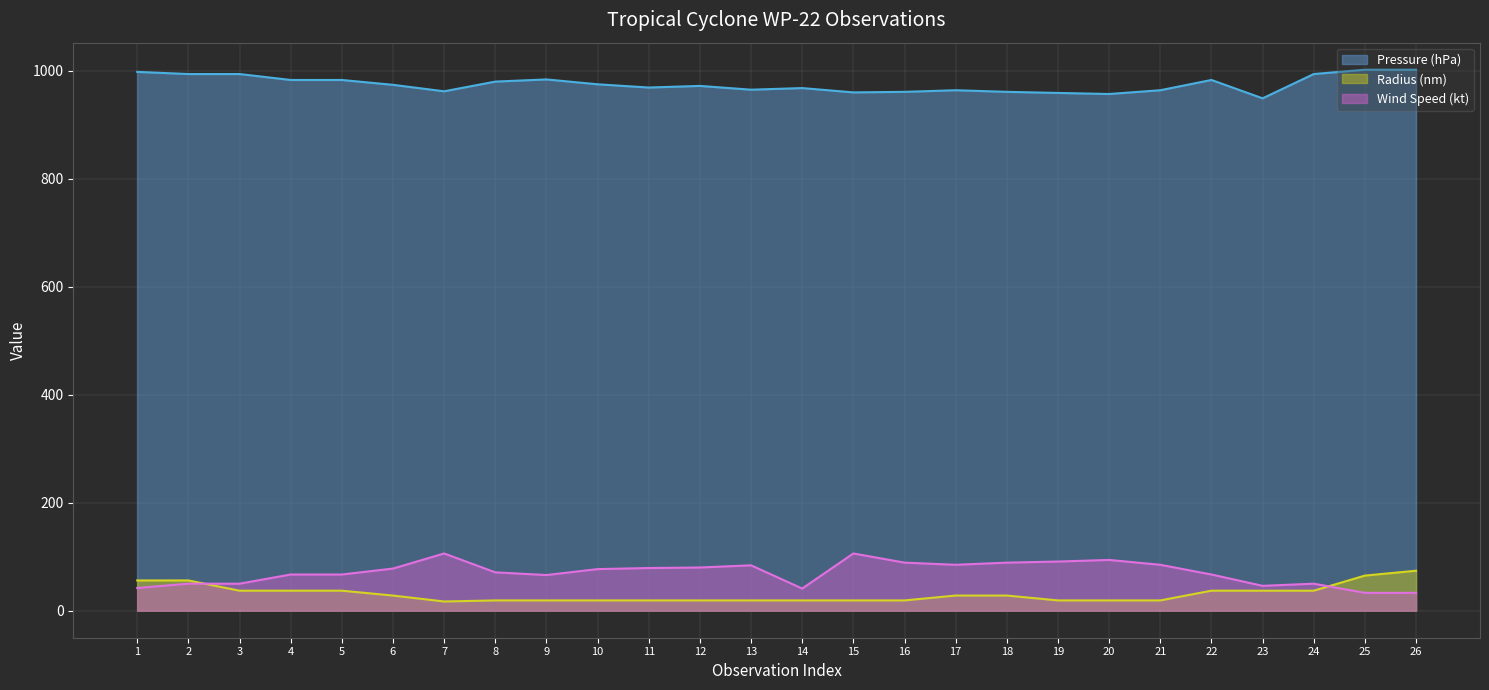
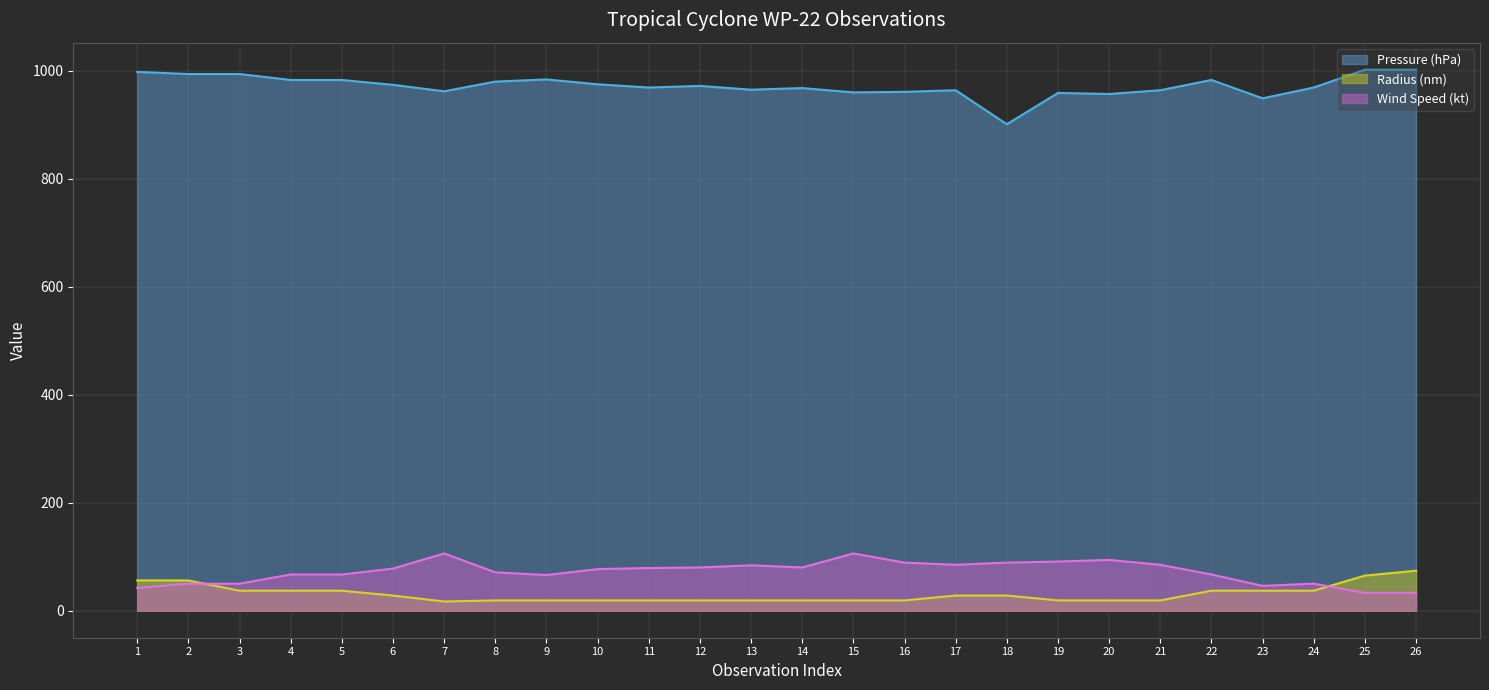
Wind Speed (kt), 14: 40 -> 80
Pressure (hPa), 18: 960 -> 900
Pressure (hPa), 24: 990 -> 970
